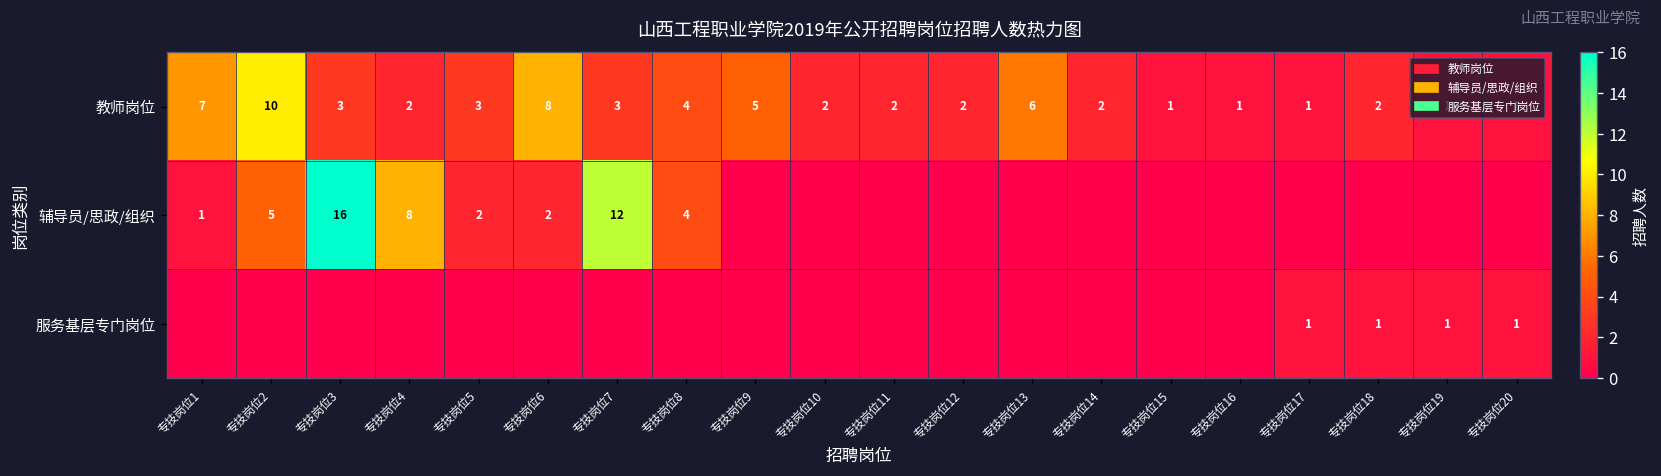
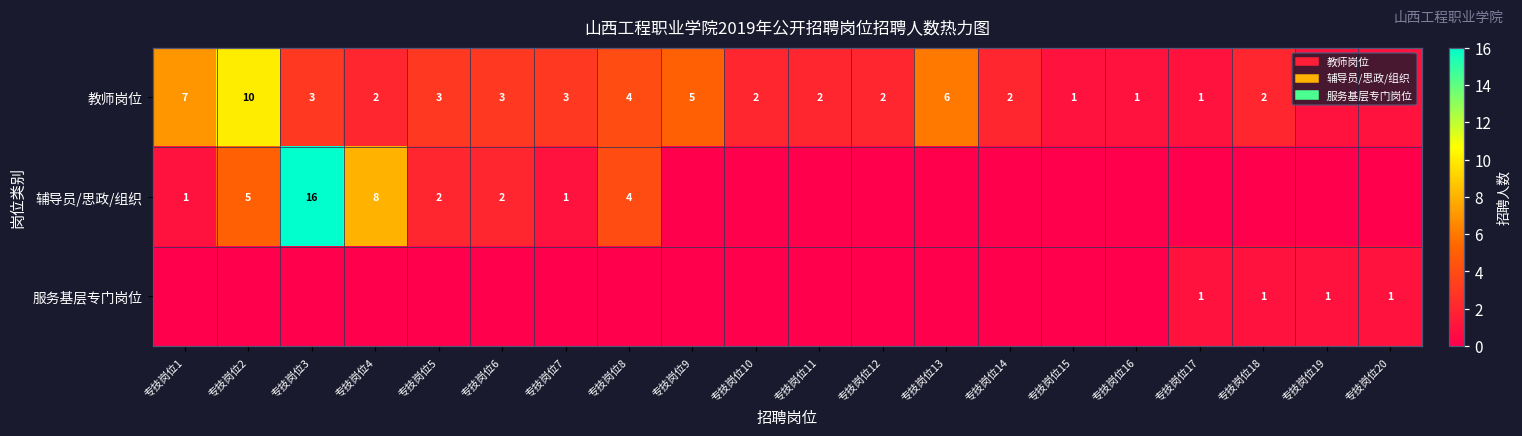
教师岗位, 专技岗位6: 8 -> 3
辅导员/思政/组织, 专技岗位7: 12 -> 1
